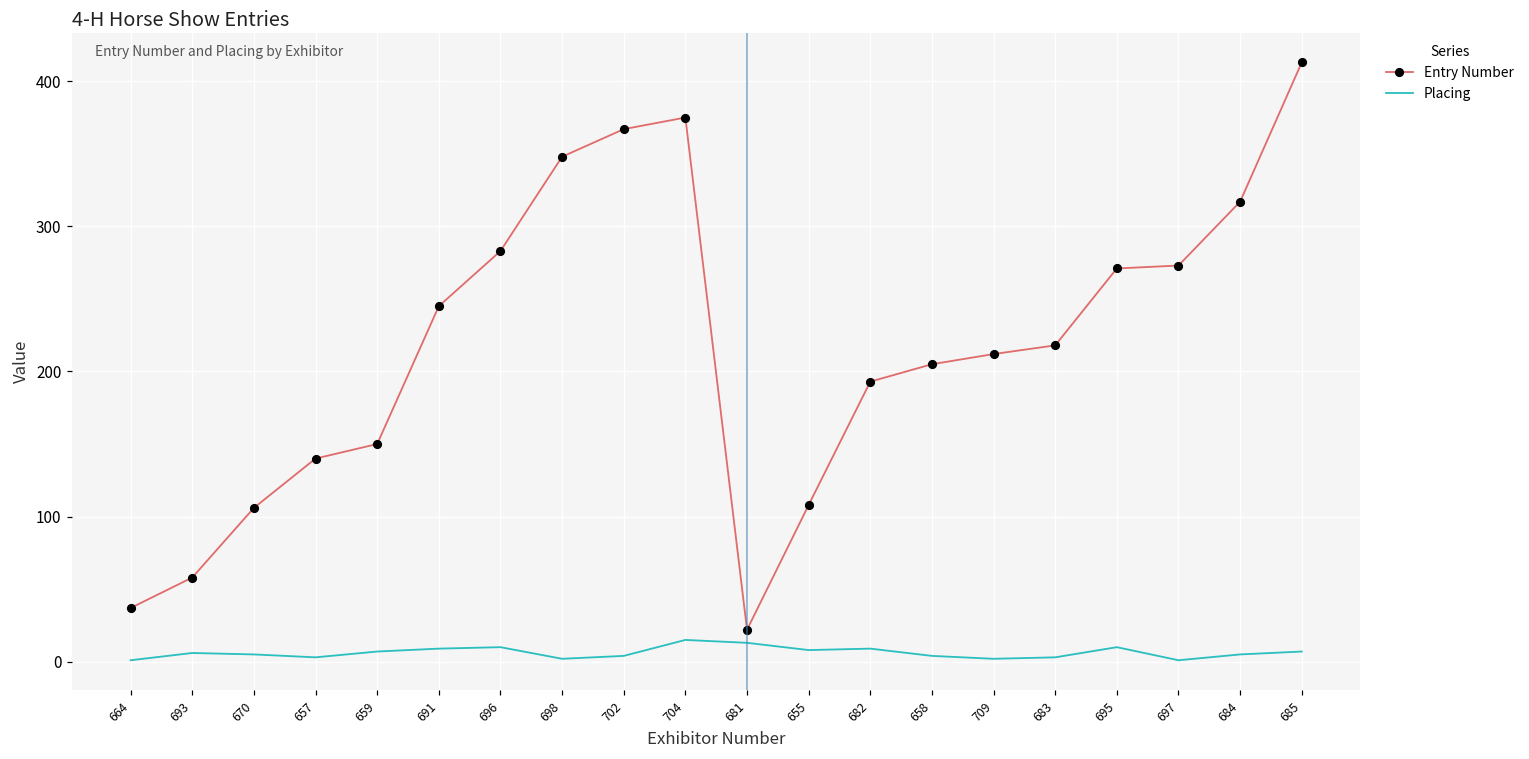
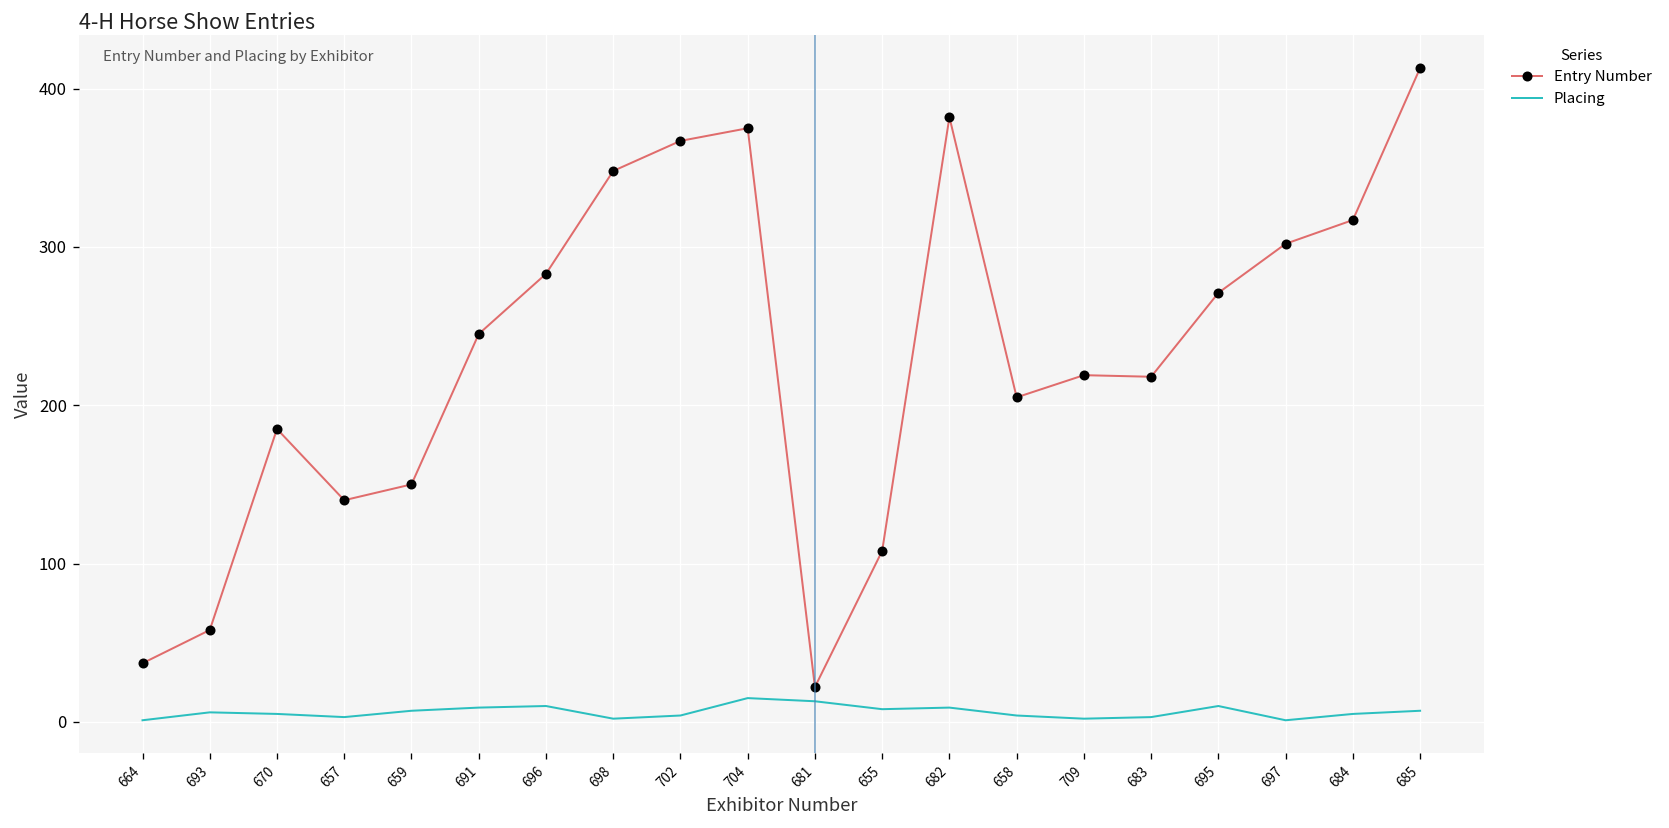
Entry Number, 670: 106 -> 185
Entry Number, 682: 193 -> 382
Entry Number, 709: 212 -> 219
Entry Number, 697: 273 -> 302
